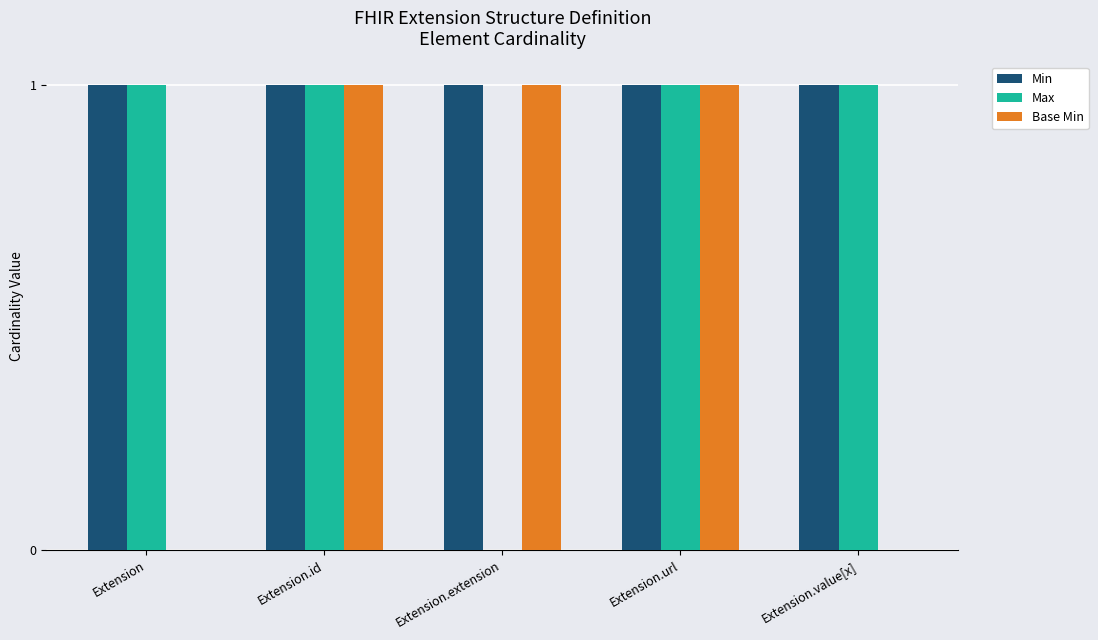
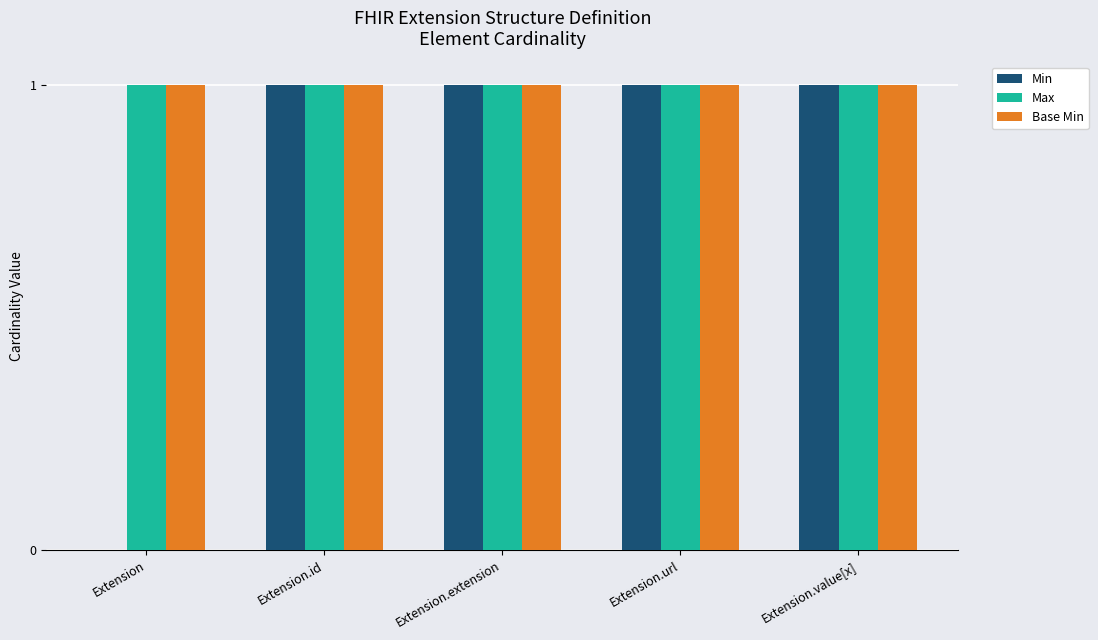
Min, Extension: 1 -> 0
Base Min, Extension: 0 -> 1
Max, Extension.extension: 0 -> 1
Base Min, Extension.value[x]: 0 -> 1
